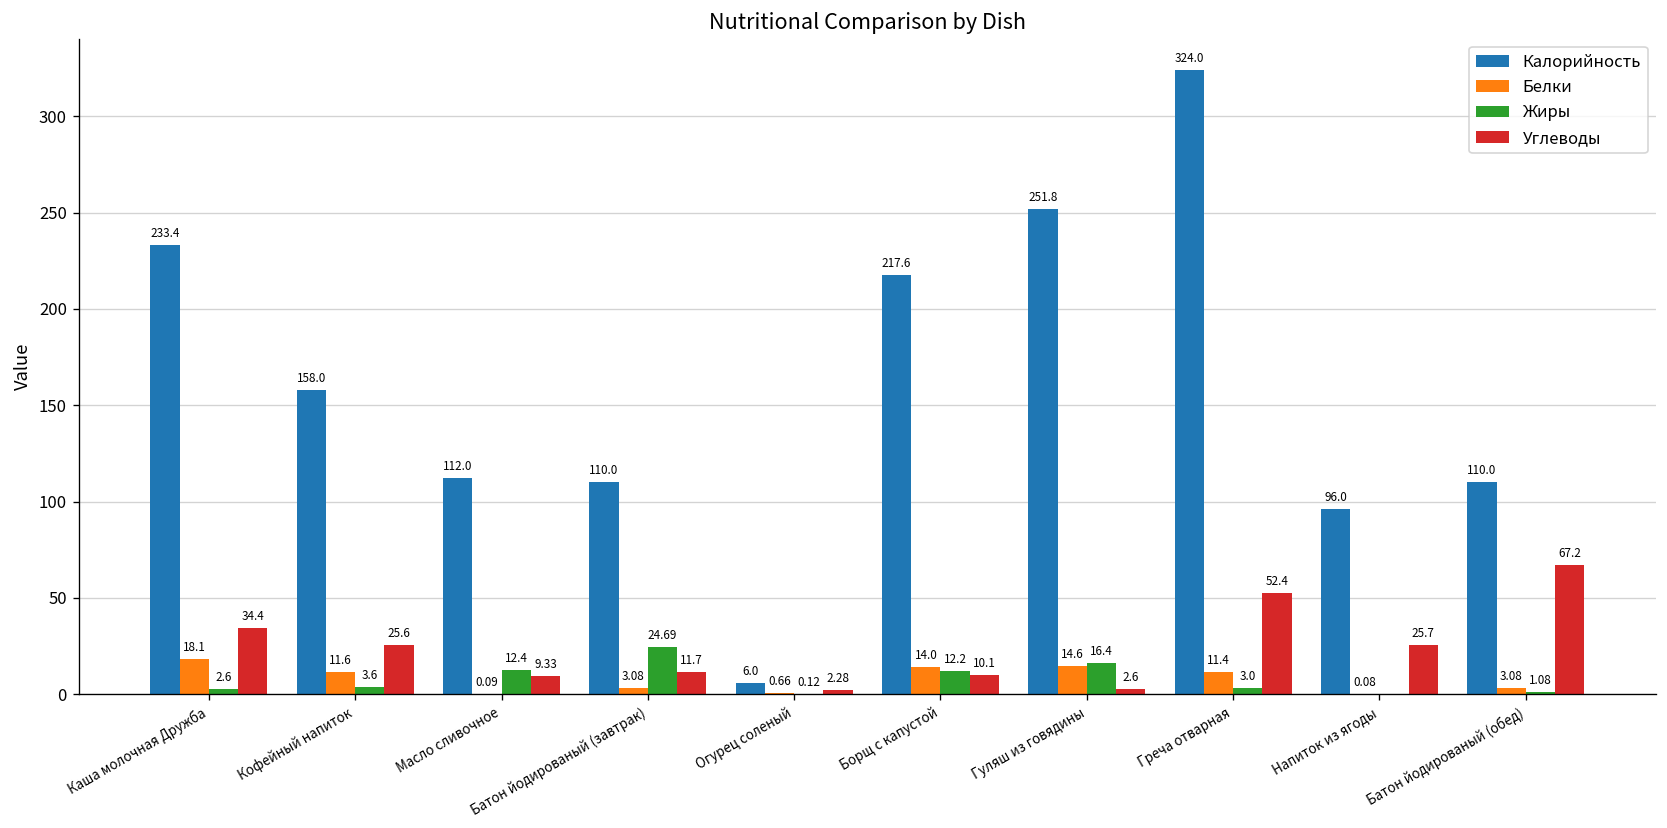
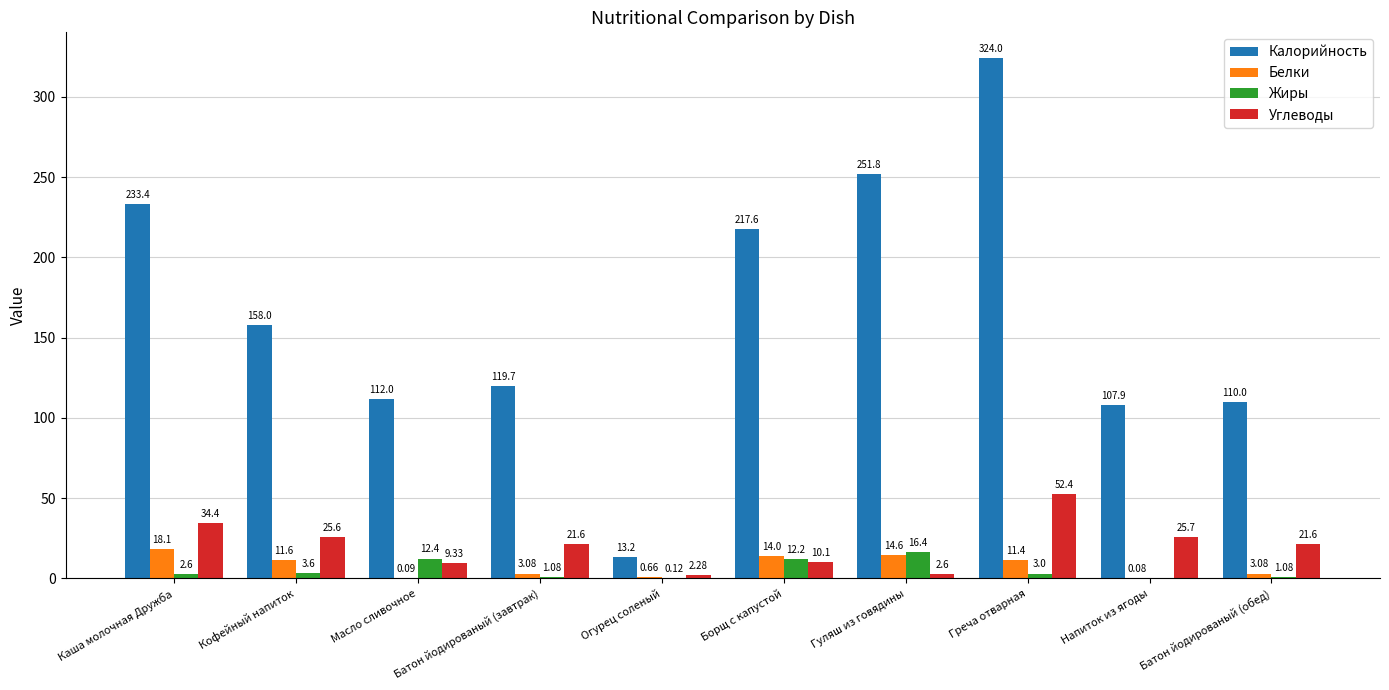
Калорийность, Батон йодированый (завтрак): 110.0 -> 119.7
Жиры, Батон йодированый (завтрак): 24.69 -> 1.08
Углеводы, Батон йодированый (завтрак): 11.7 -> 21.6
Калорийность, Огурец соленый: 6.0 -> 13.2
Калорийность, Напиток из ягоды: 96.0 -> 107.9
Углеводы, Батон йодированый (обед): 67.2 -> 21.6
